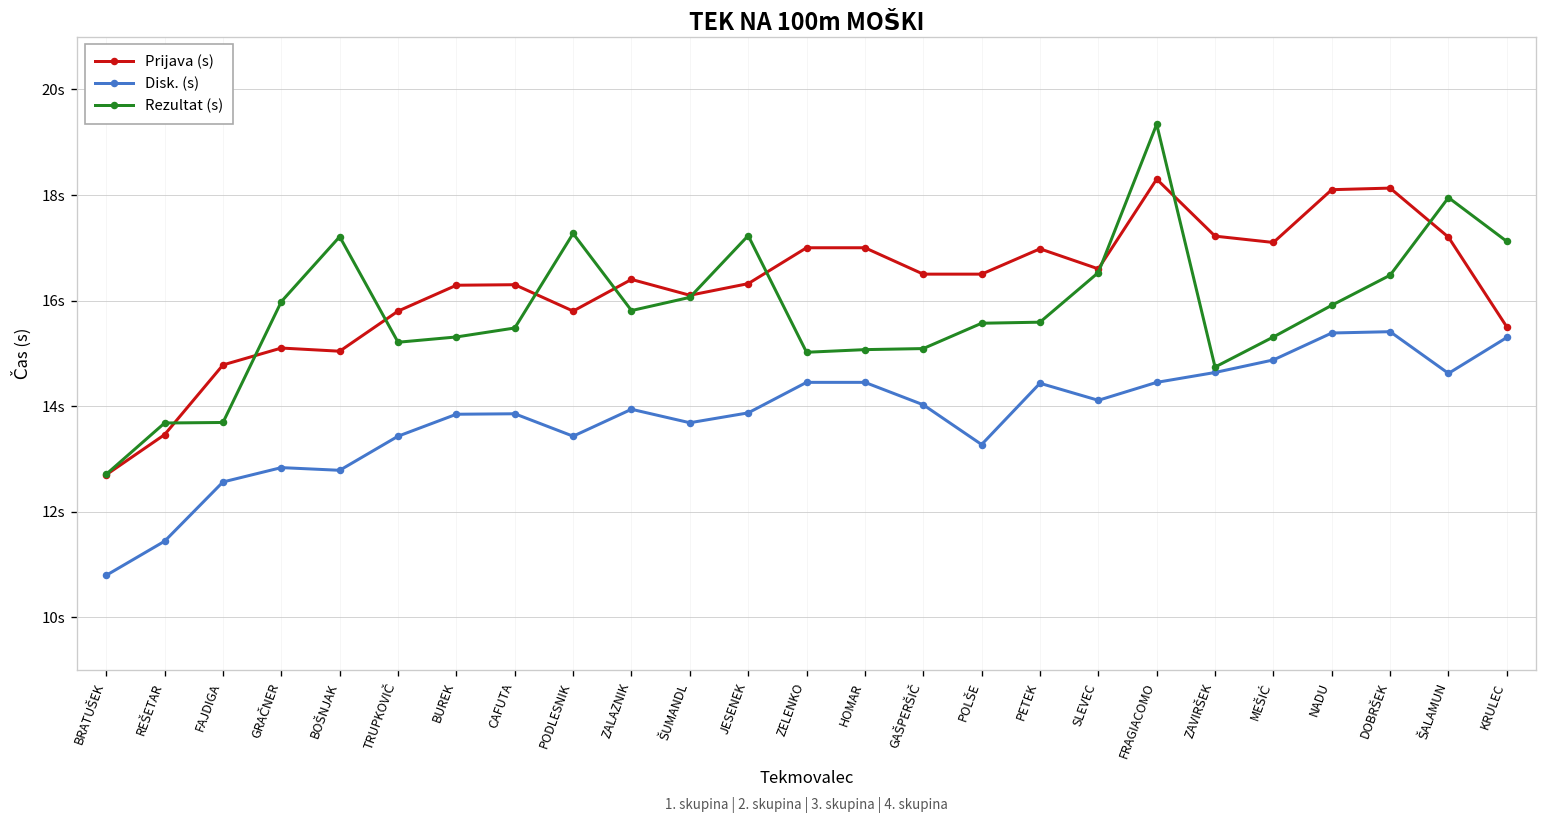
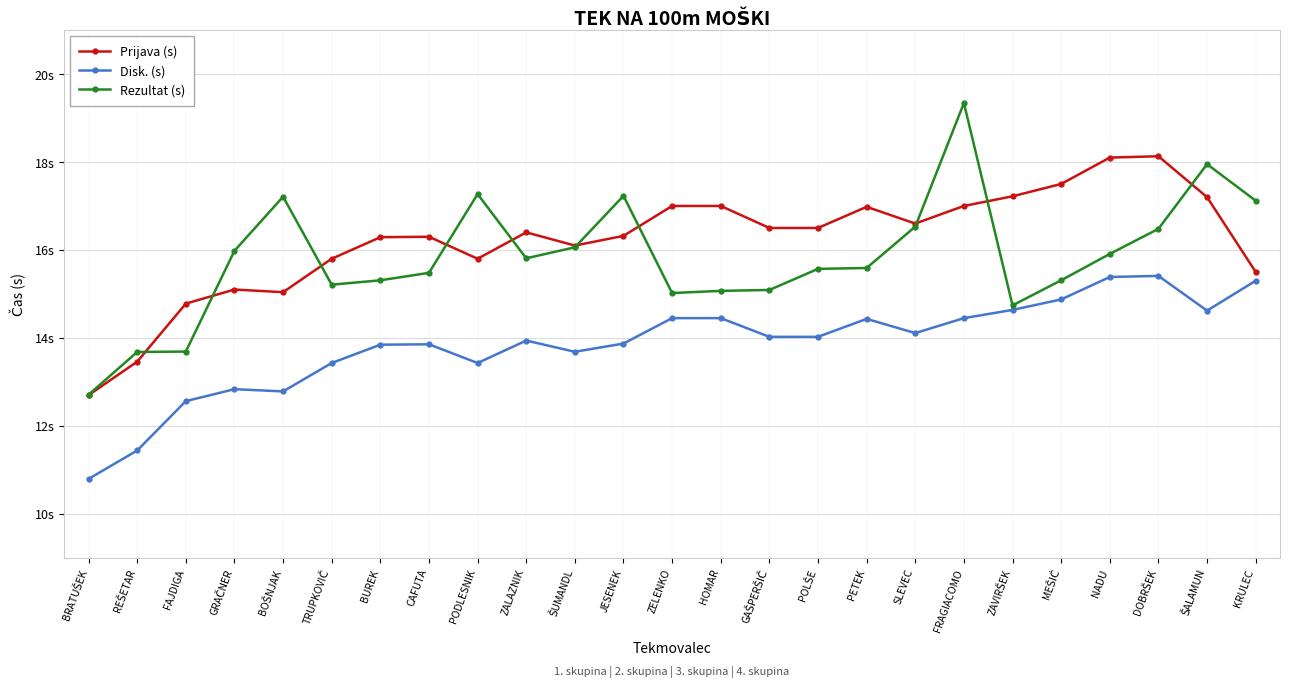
Disk. (s), POLŠE: 13.3s -> 14.0s
Prijava (s), FRAGIACOMO: 18.3s -> 17.0s
Prijava (s), MEŠIĆ: 17.1s -> 17.5s
